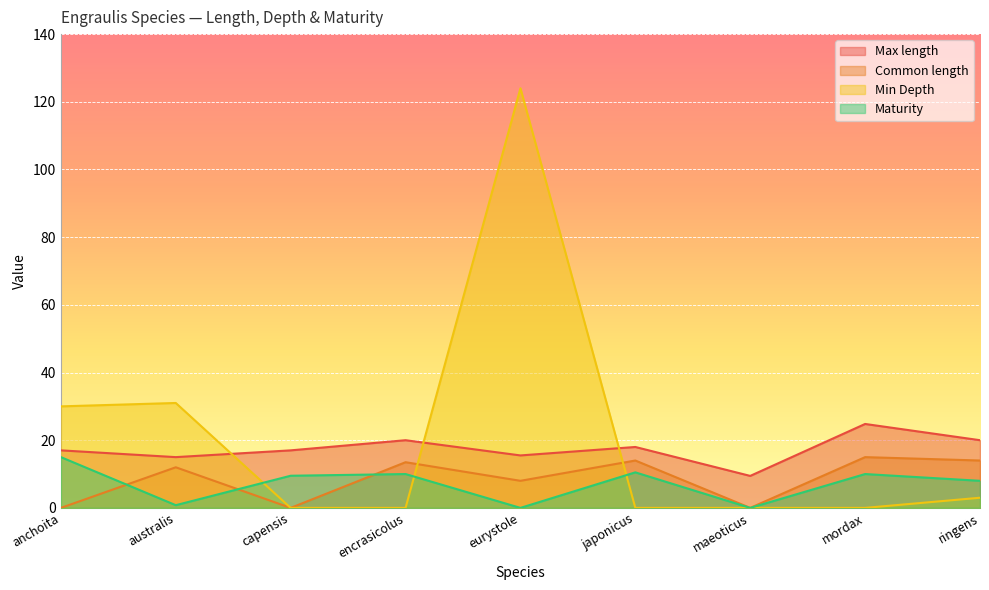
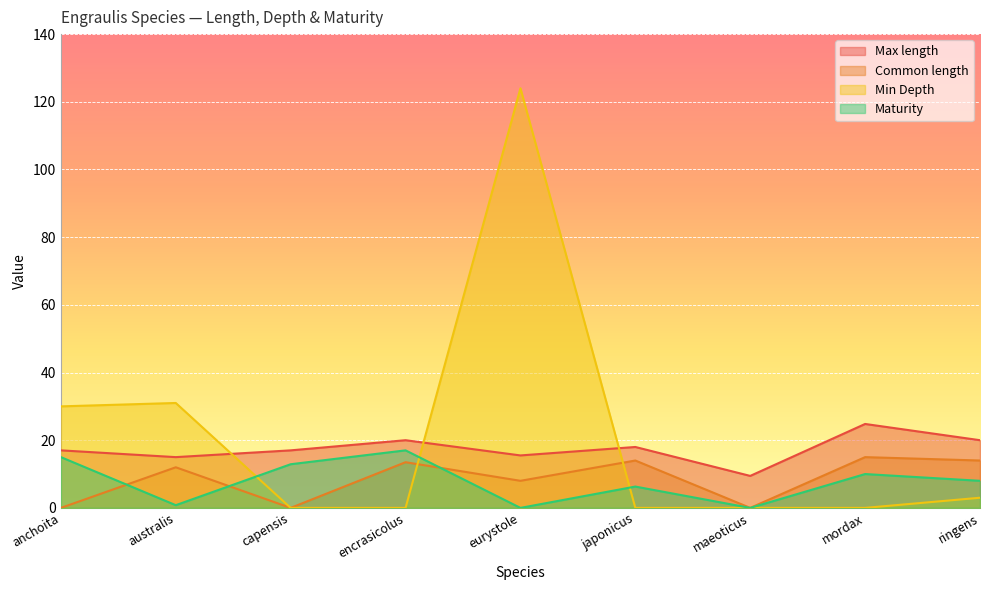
Maturity, capensis: 10 -> 13
Maturity, encrasicolus: 10 -> 17
Maturity, japonicus: 11 -> 6
